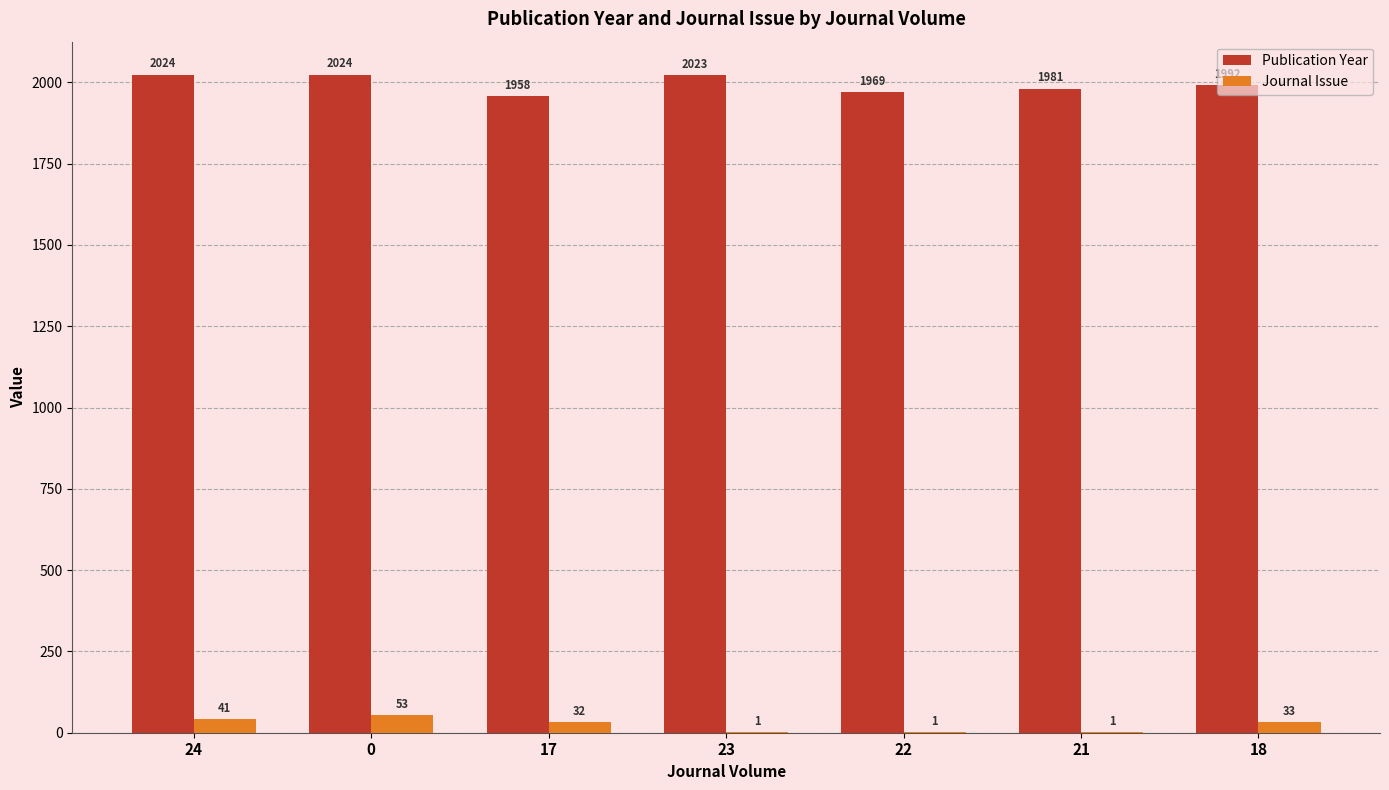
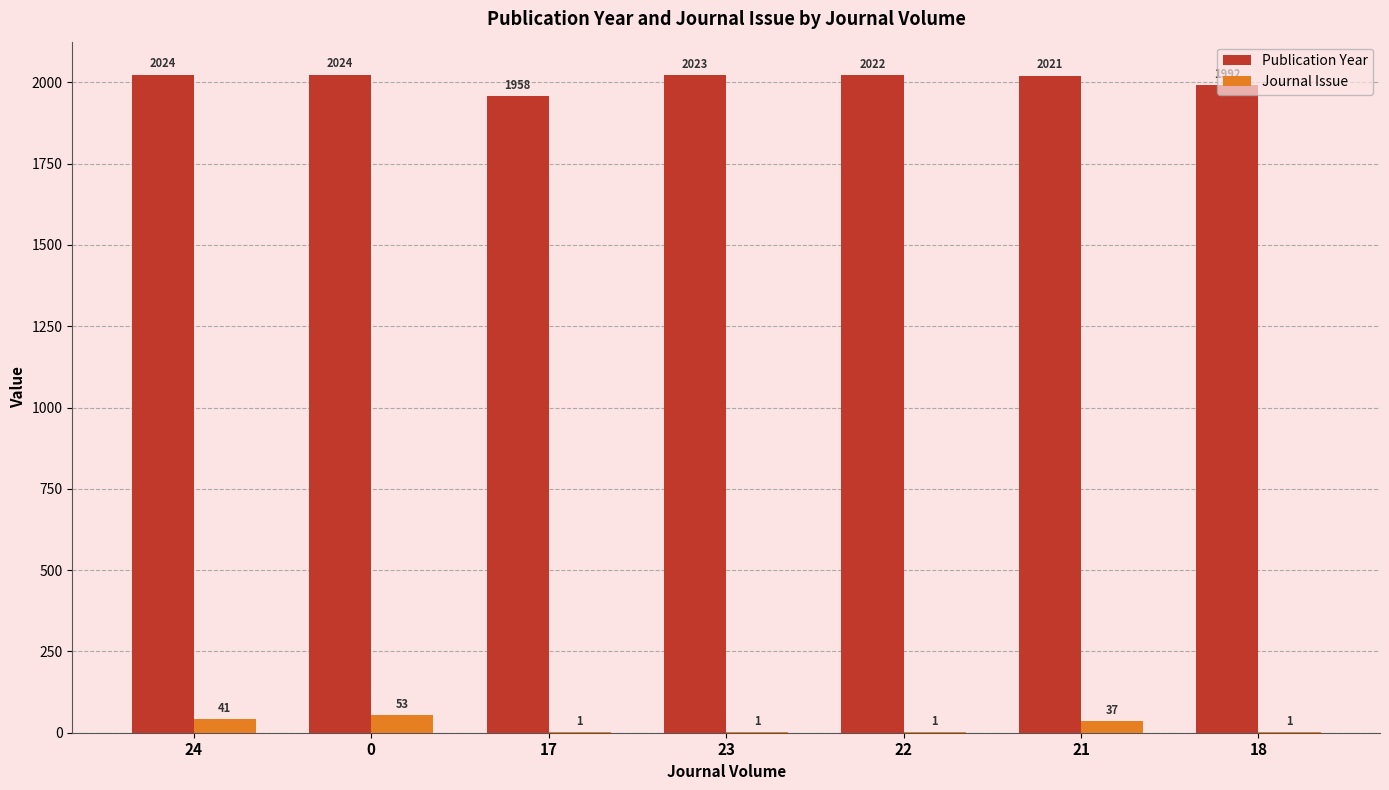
Journal Issue, 17: 32 -> 1
Publication Year, 22: 1969 -> 2022
Publication Year, 21: 1981 -> 2021
Journal Issue, 21: 1 -> 37
Journal Issue, 18: 33 -> 1
